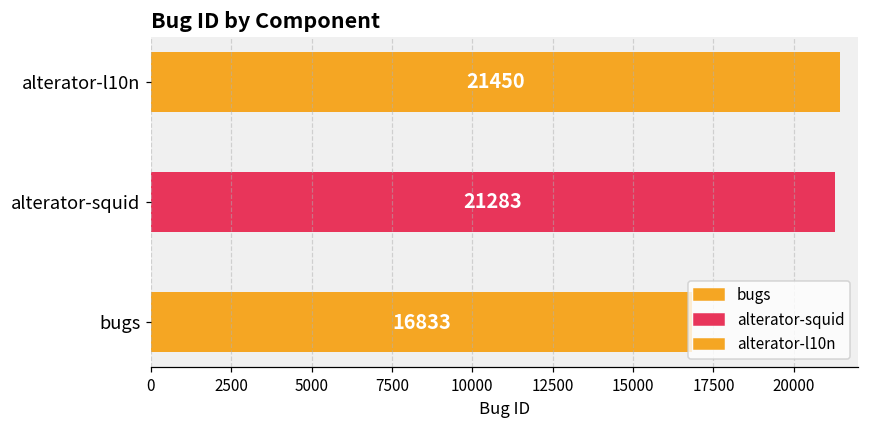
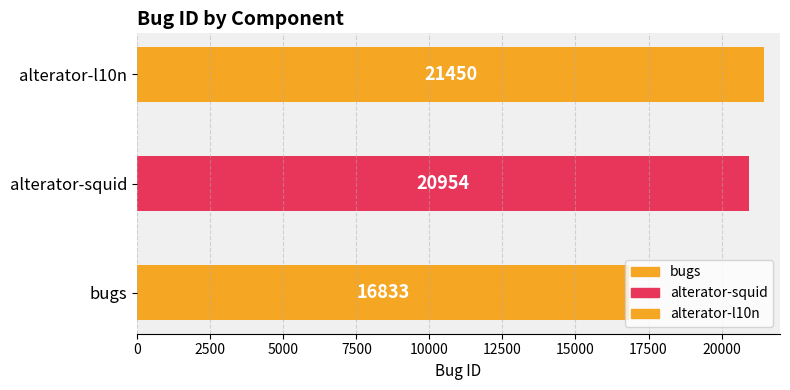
alterator-squid: 21283 -> 20954
